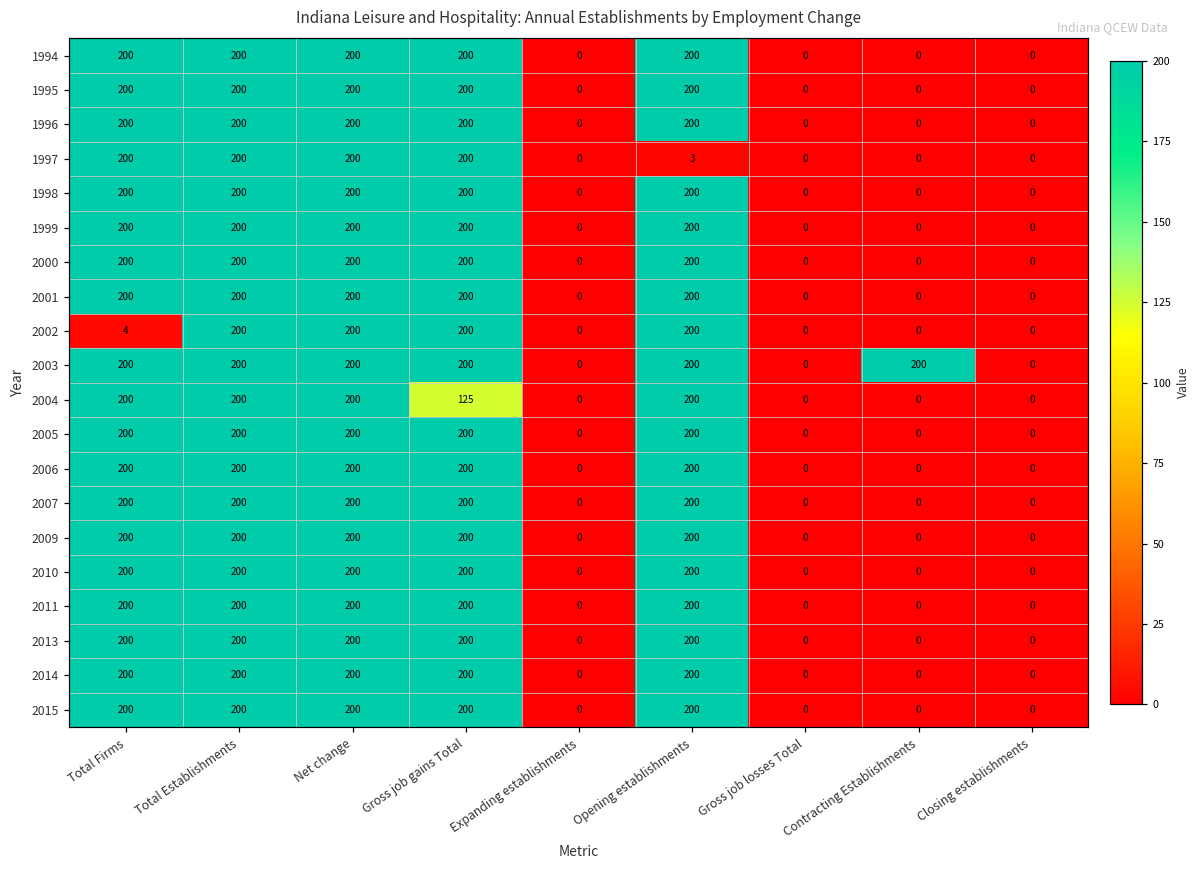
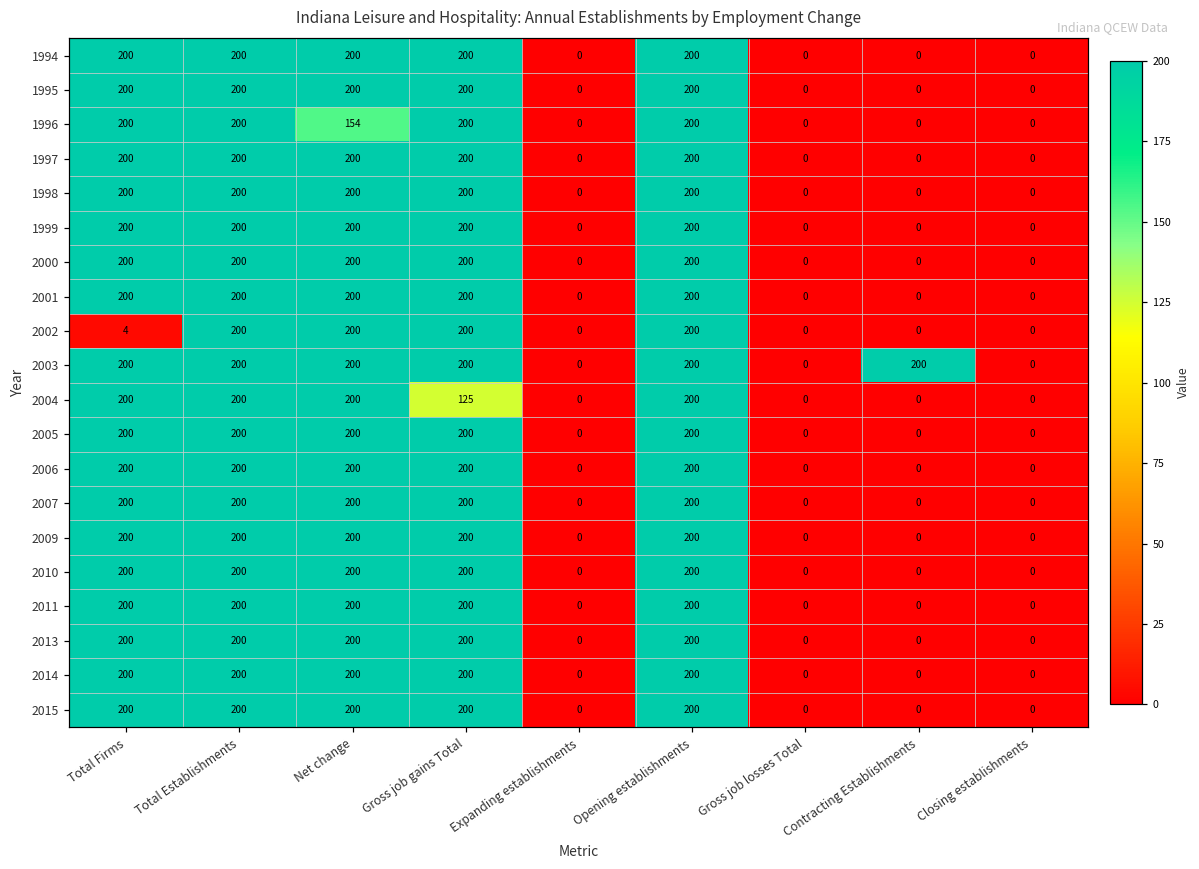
1996, Net change: 200 -> 154
1997, Opening establishments: 3 -> 200
